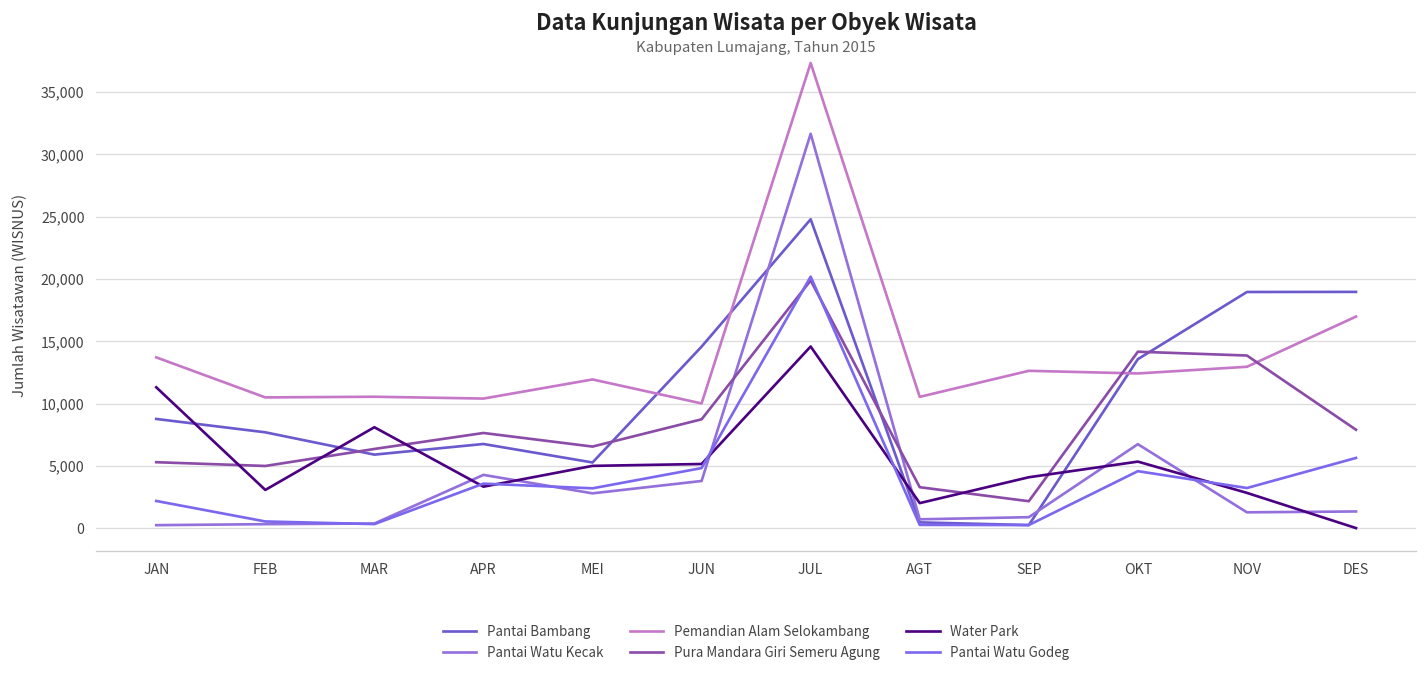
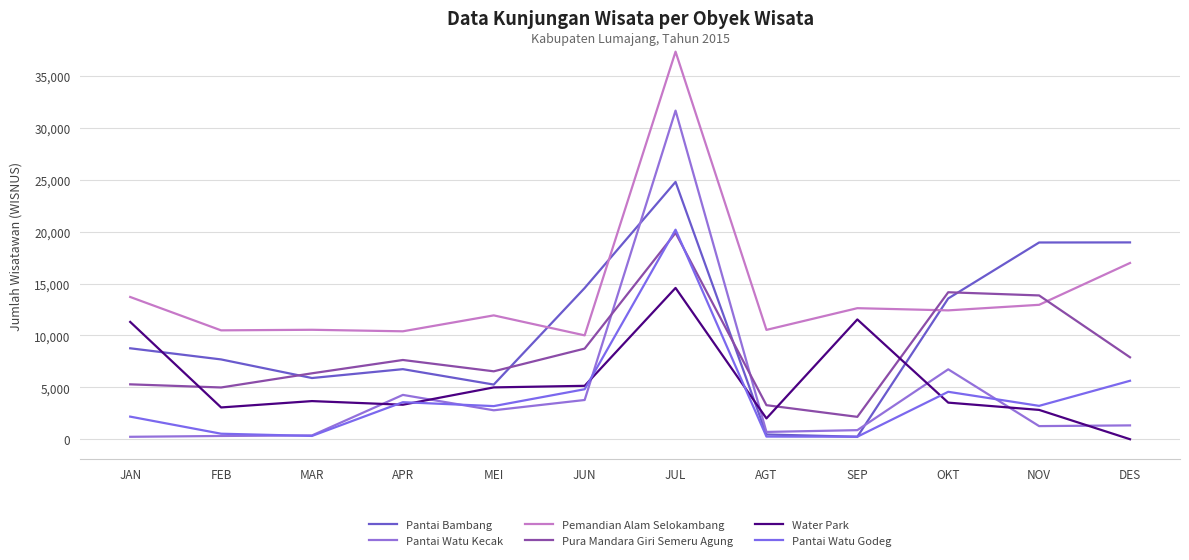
Water Park, MAR: 8,100 -> 3,700
Water Park, SEP: 4,100 -> 11,500
Water Park, OKT: 5,300 -> 3,500
